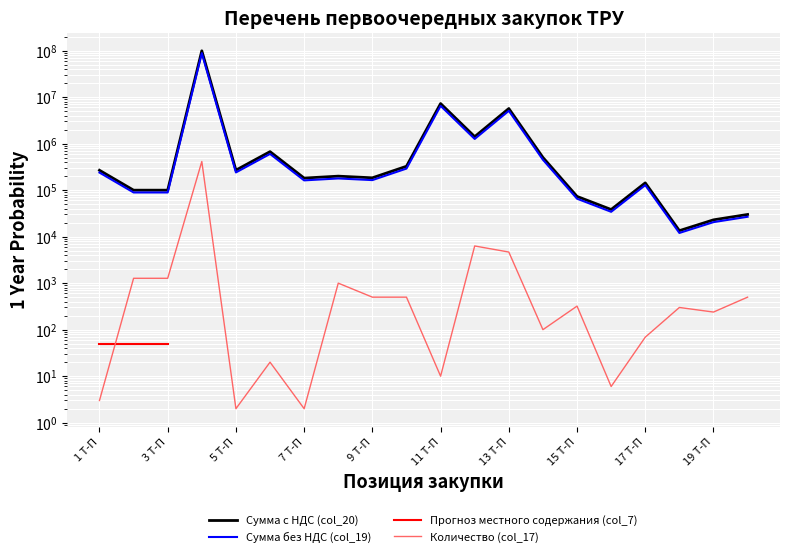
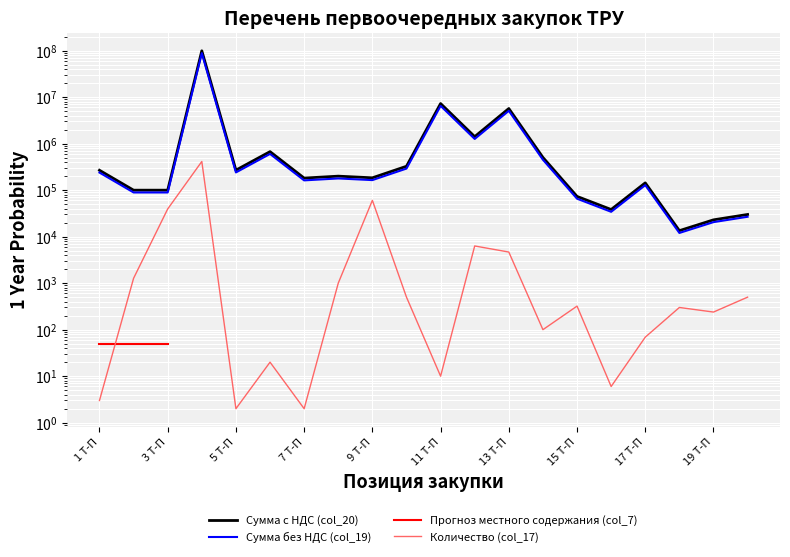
Количество (col_17), 3 Т-П: 1300 -> 40000
Количество (col_17), 9 Т-П: 500 -> 60000
